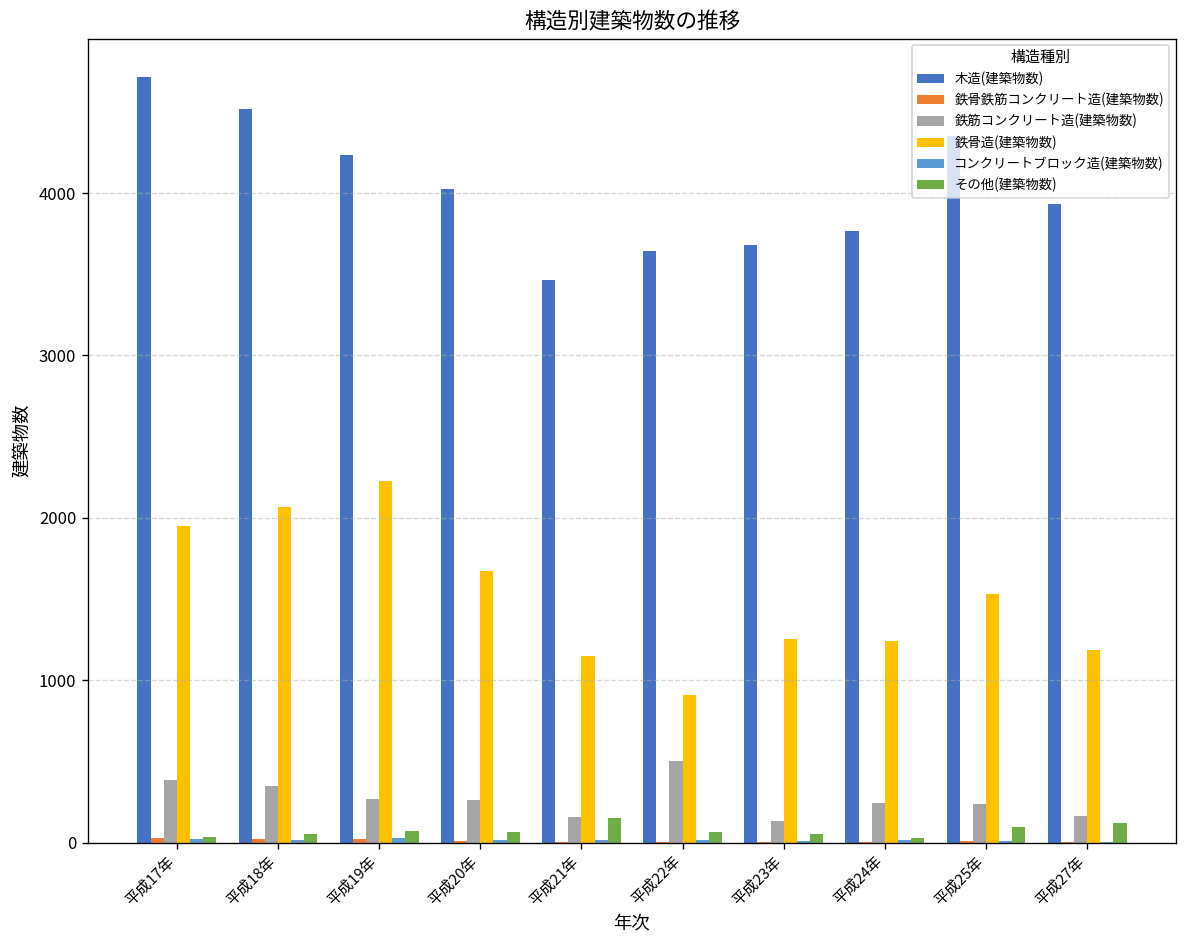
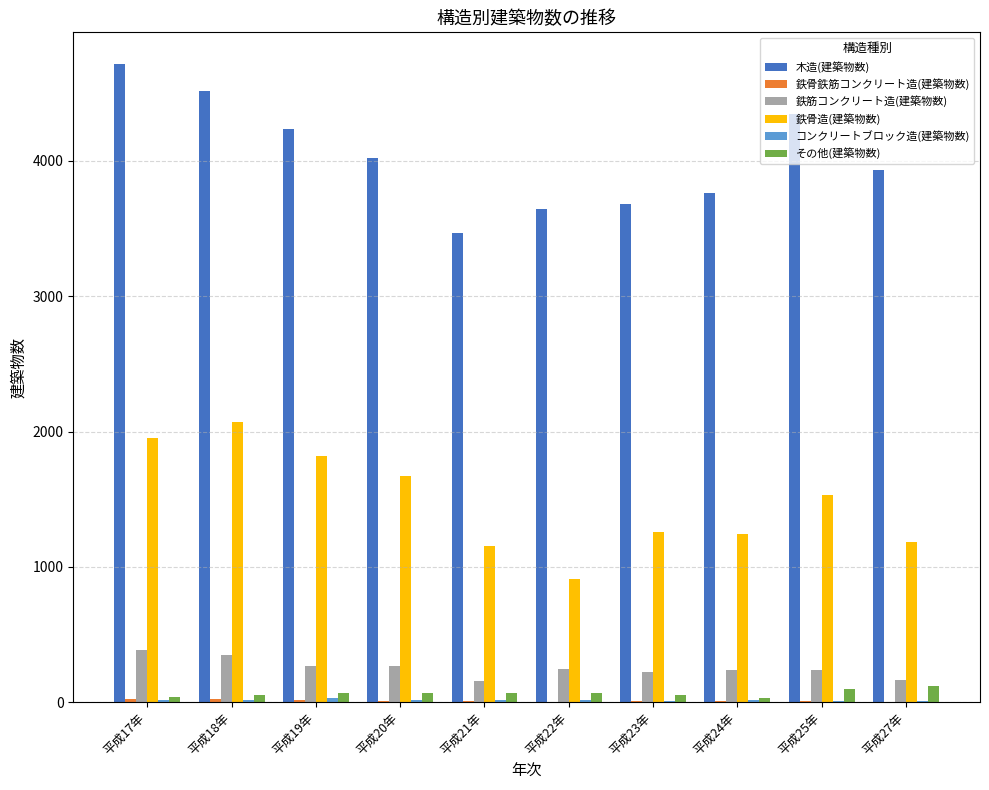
鉄骨造(建築物数), 平成19年: 2230 -> 1820
その他(建築物数), 平成21年: 150 -> 70
鉄筋コンクリート造(建築物数), 平成22年: 500 -> 250
鉄筋コンクリート造(建築物数), 平成23年: 130 -> 220
